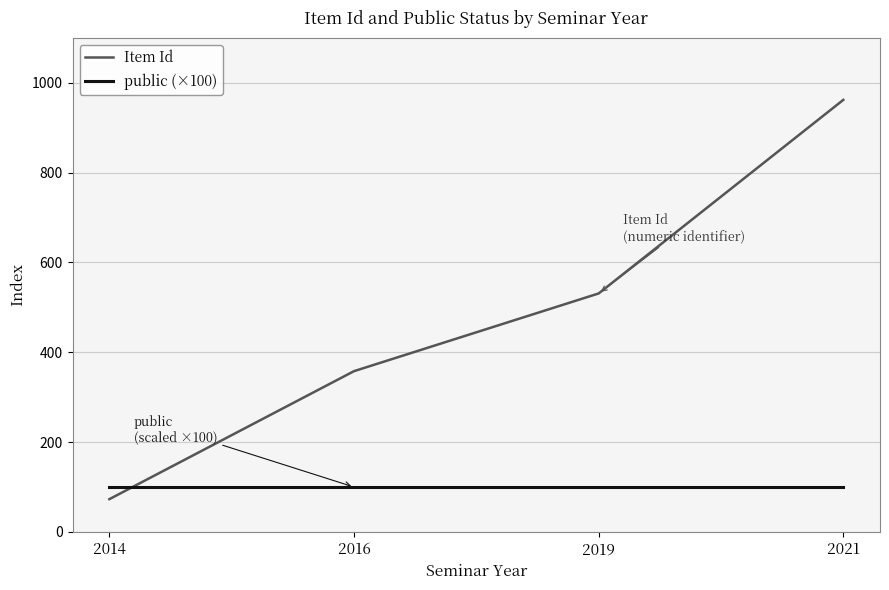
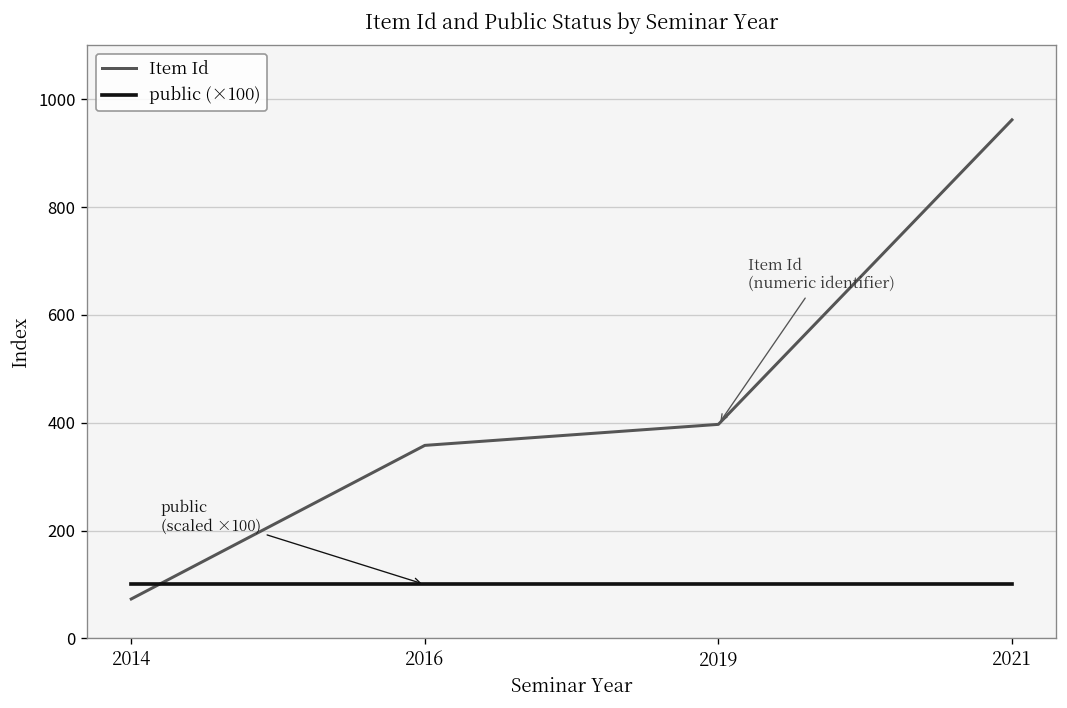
Item Id, 2019: 530 -> 400
